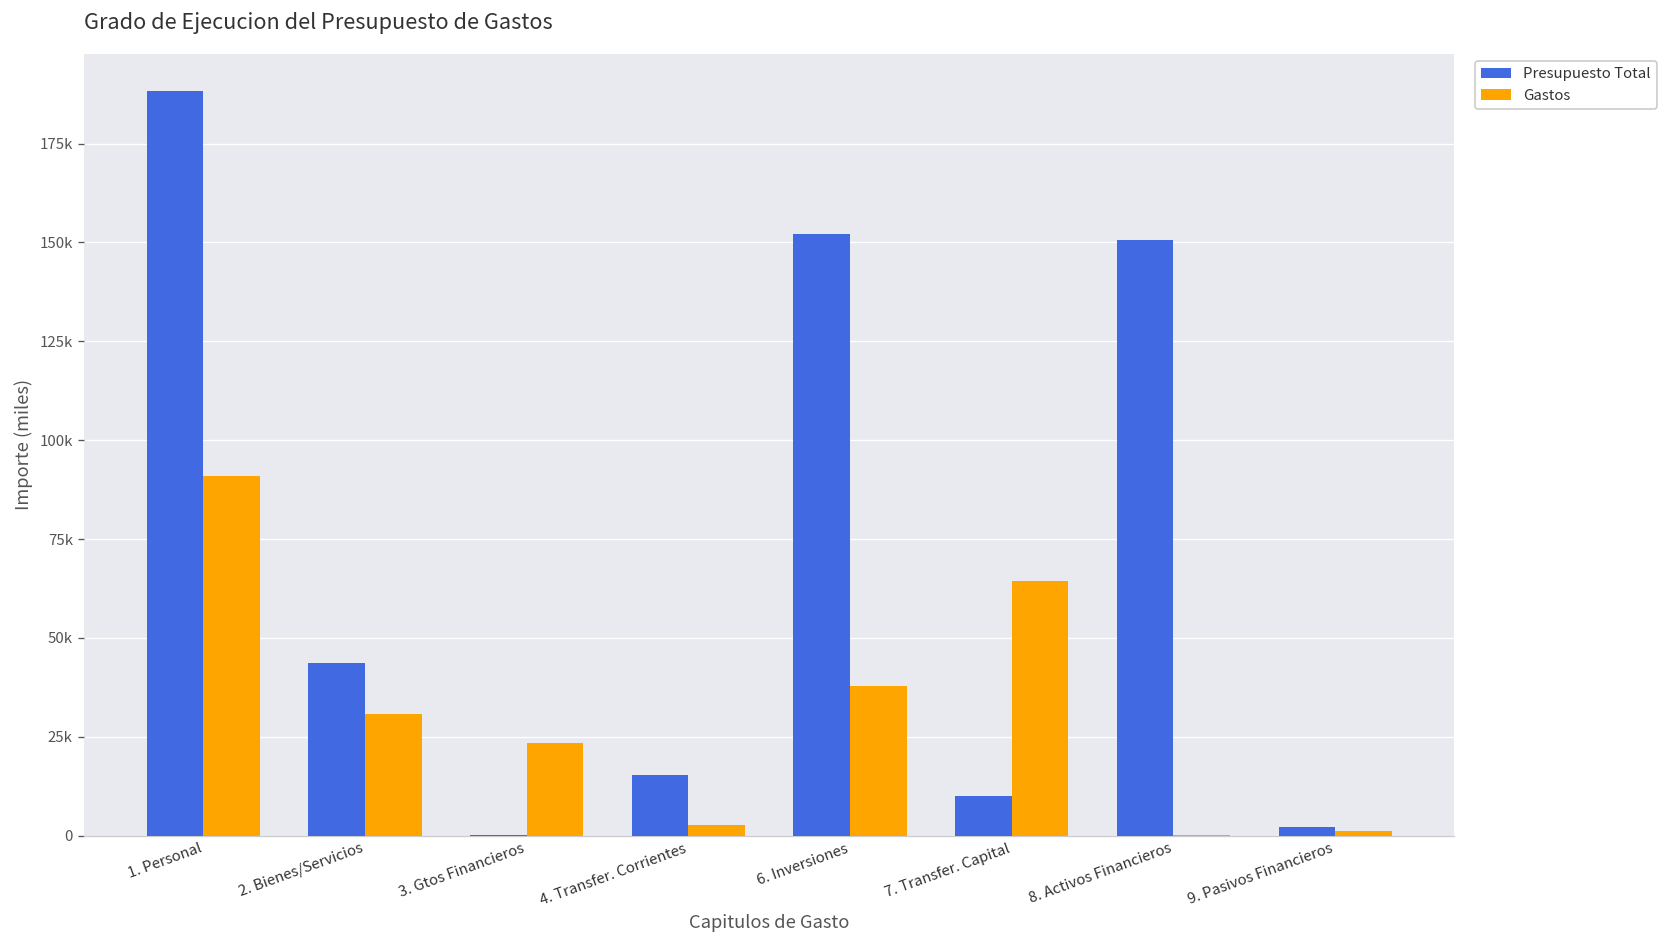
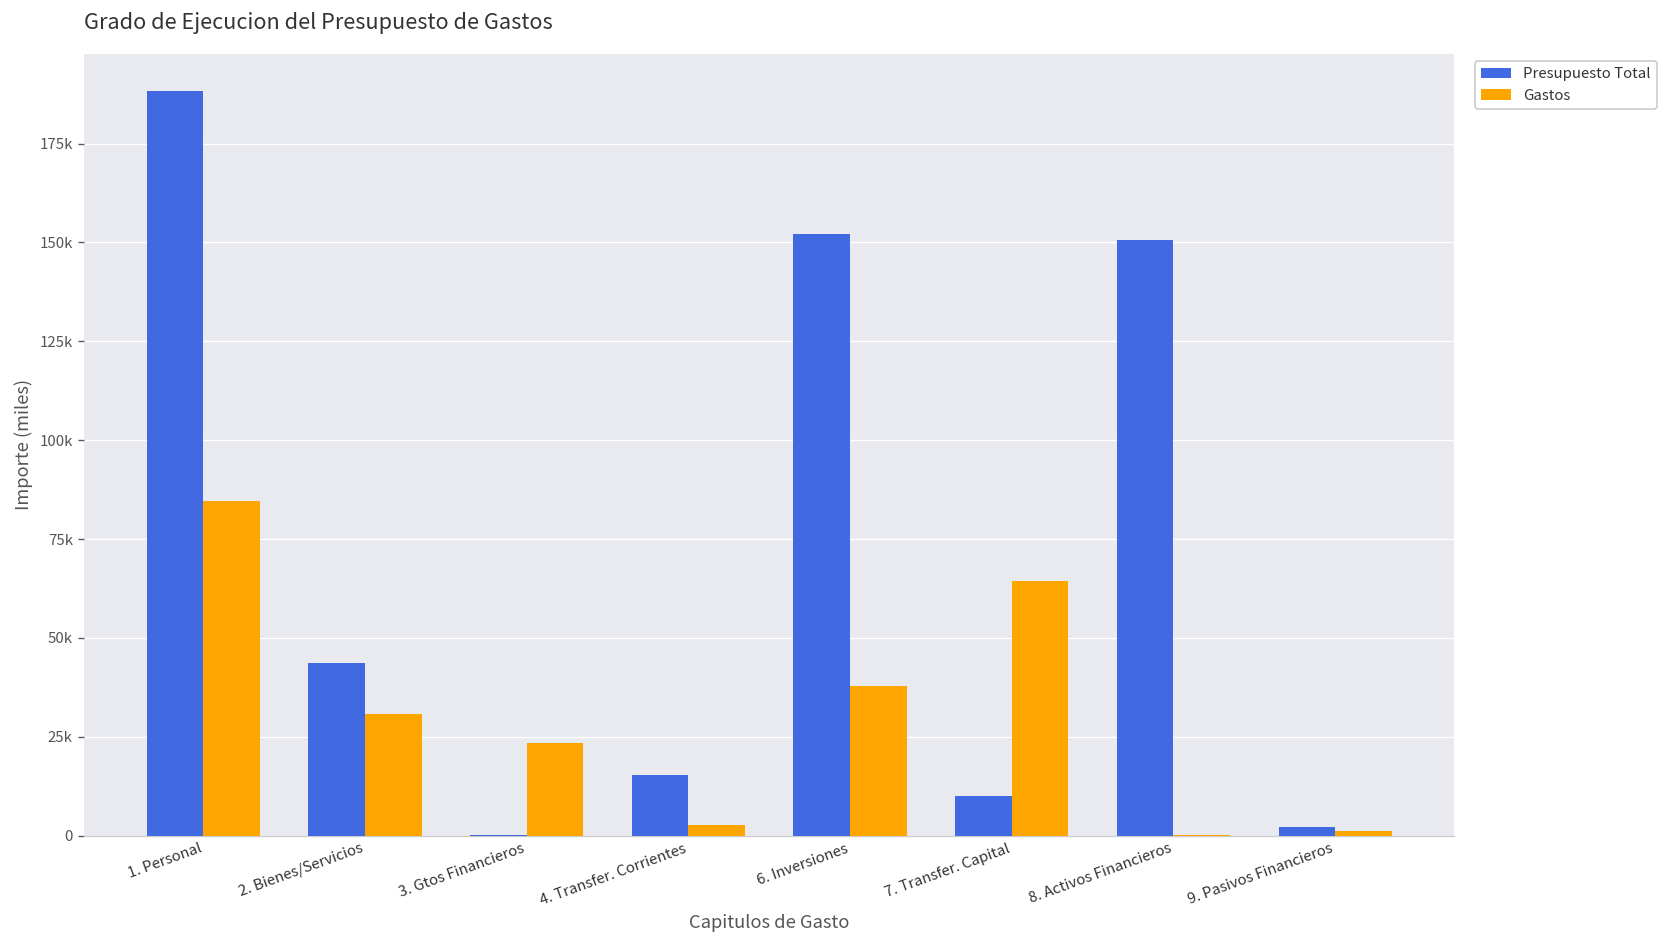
Gastos, 1. Personal: 91000 -> 85000
